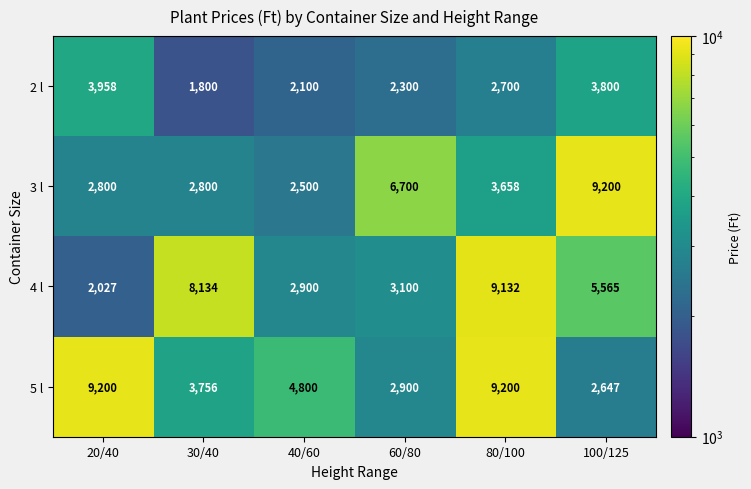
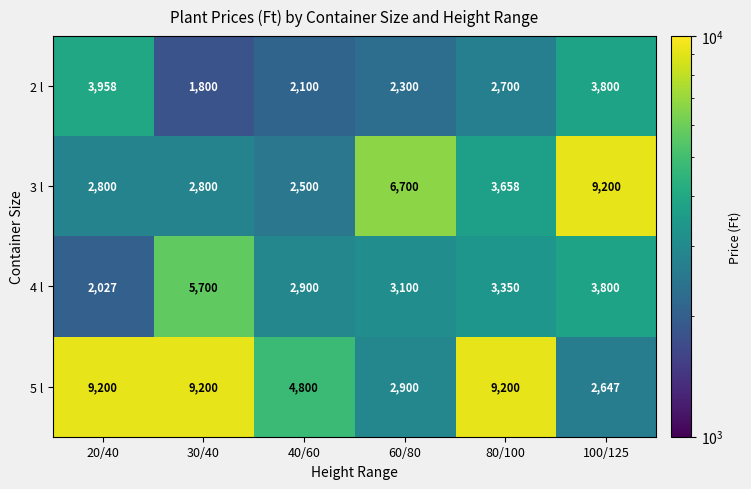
4 l, 30/40: 8,134 -> 5,700
4 l, 80/100: 9,132 -> 3,350
4 l, 100/125: 5,565 -> 3,800
5 l, 30/40: 3,756 -> 9,200
